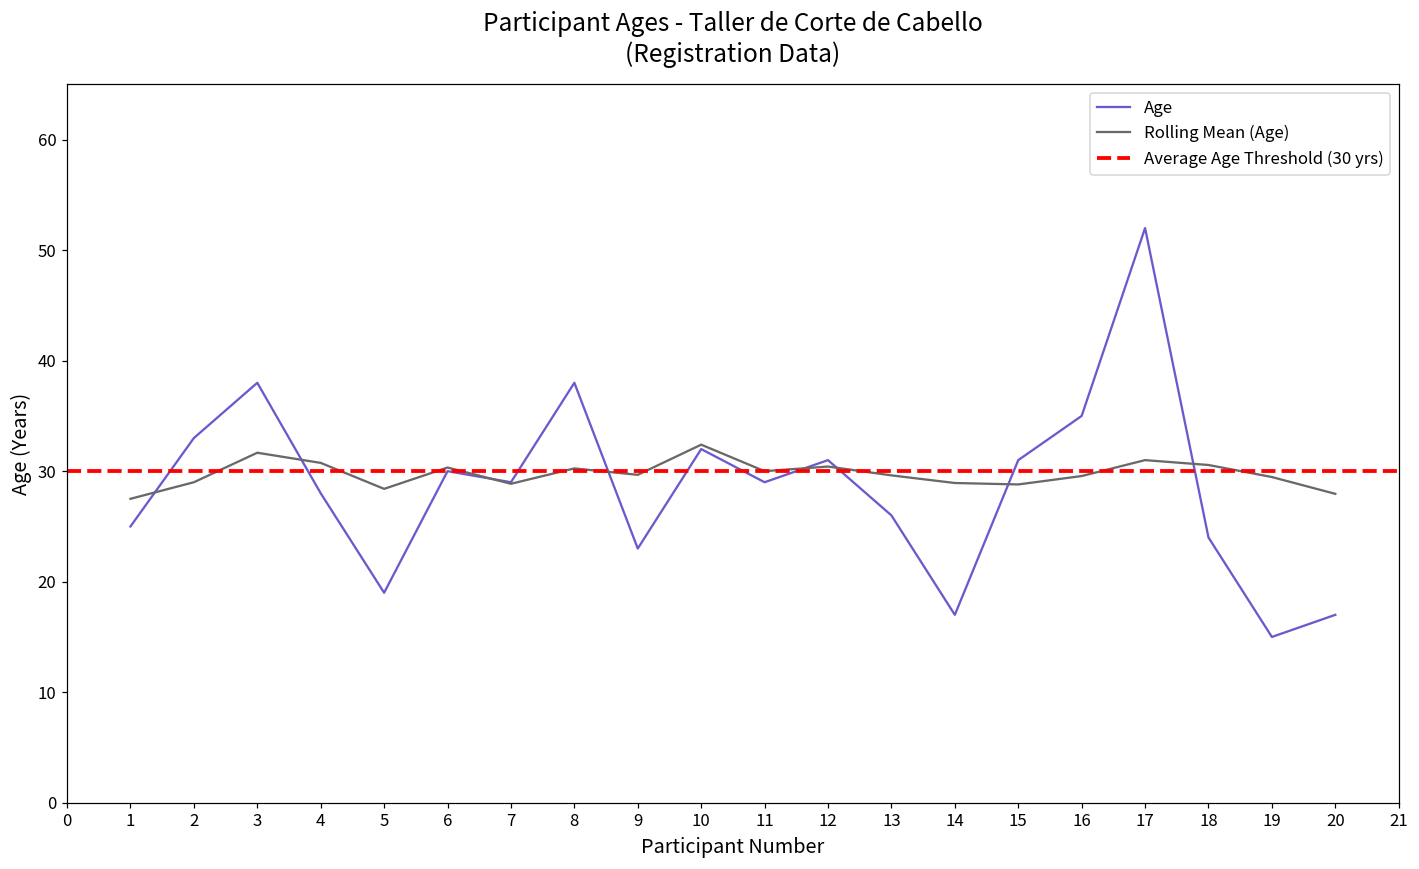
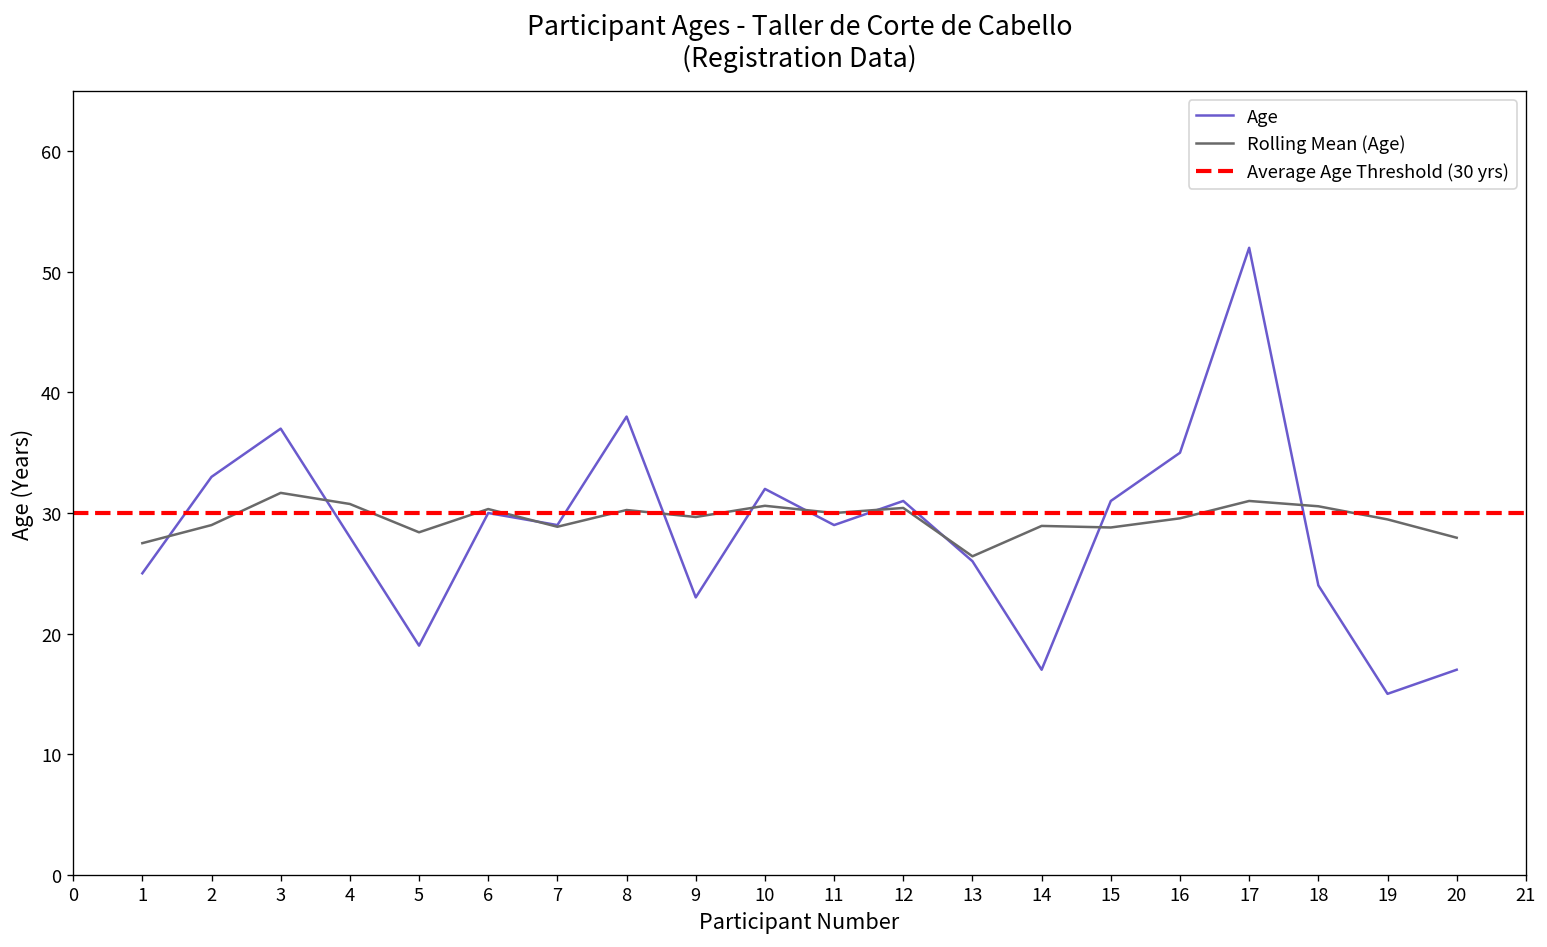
Age, 3: 38 -> 37
Rolling Mean (Age), 10: 32.4 -> 30.6
Rolling Mean (Age), 13: 29.6 -> 26.4
